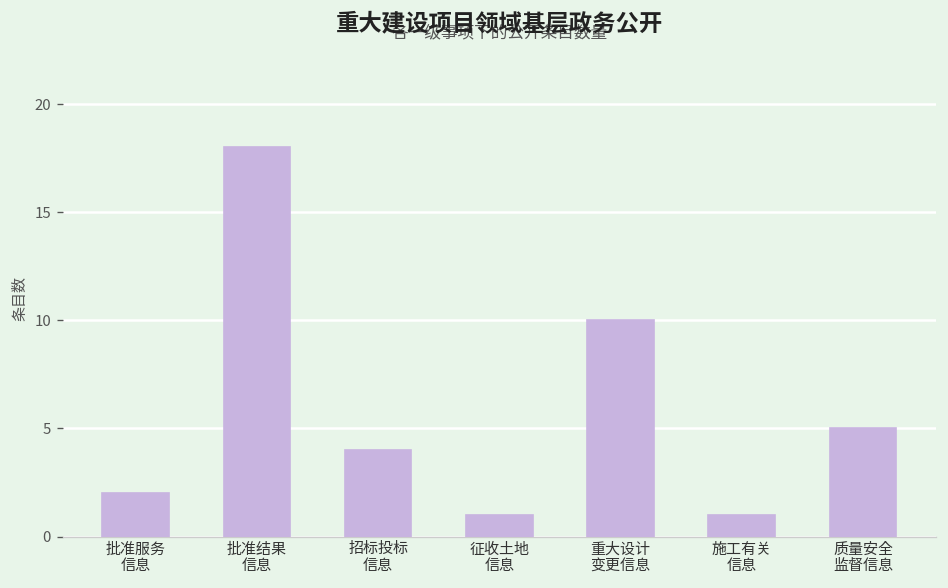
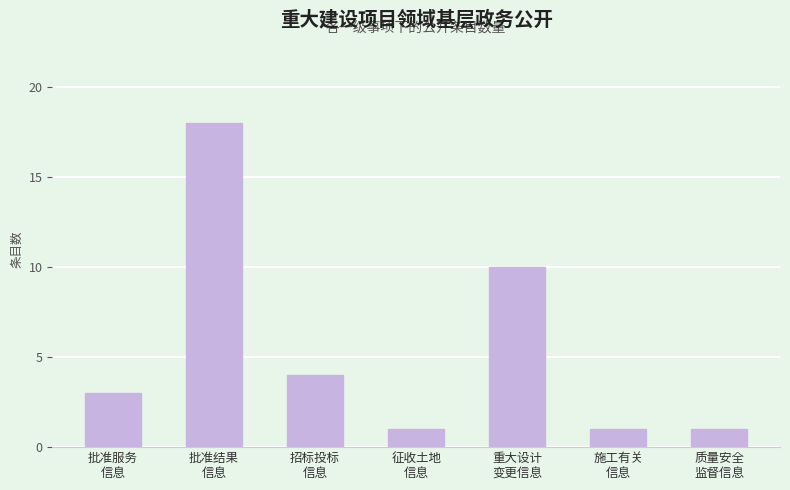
批准服务 信息: 2 -> 3
质量安全 监督信息: 5 -> 1
